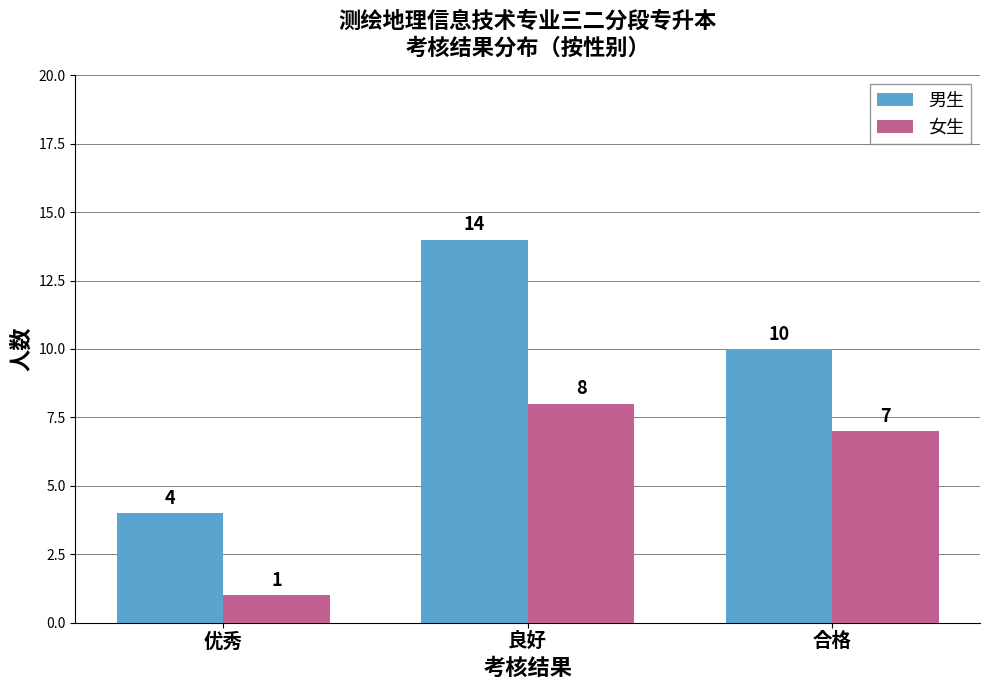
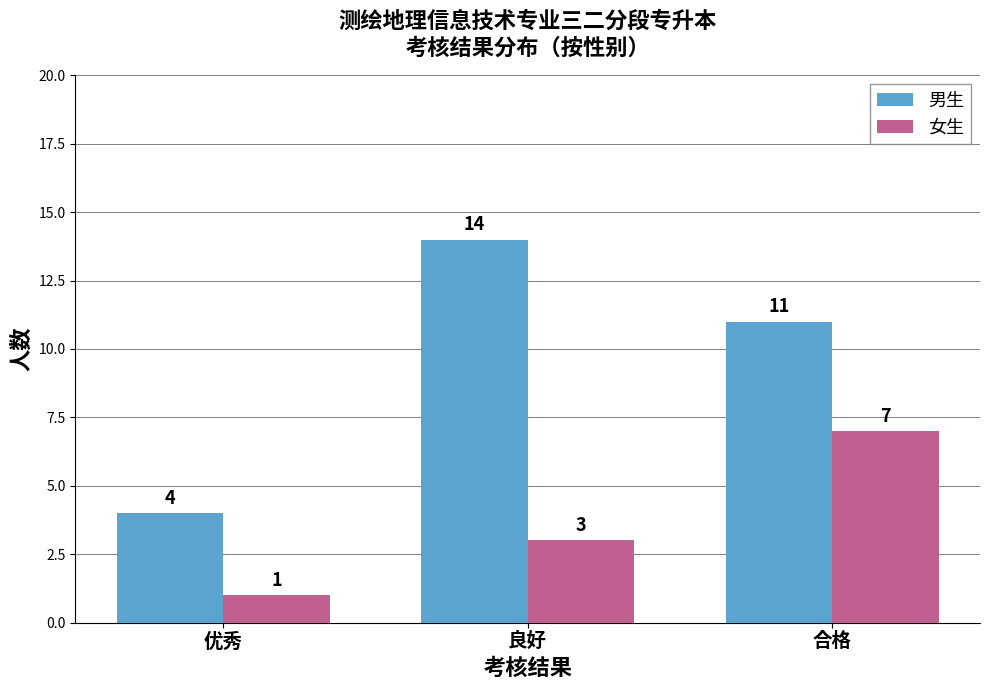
女生, 良好: 8 -> 3
男生, 合格: 10 -> 11
